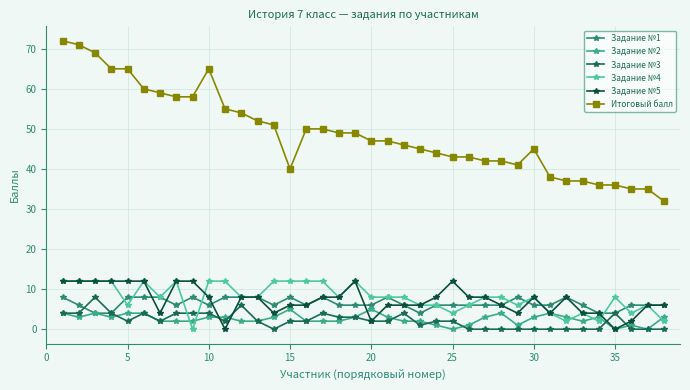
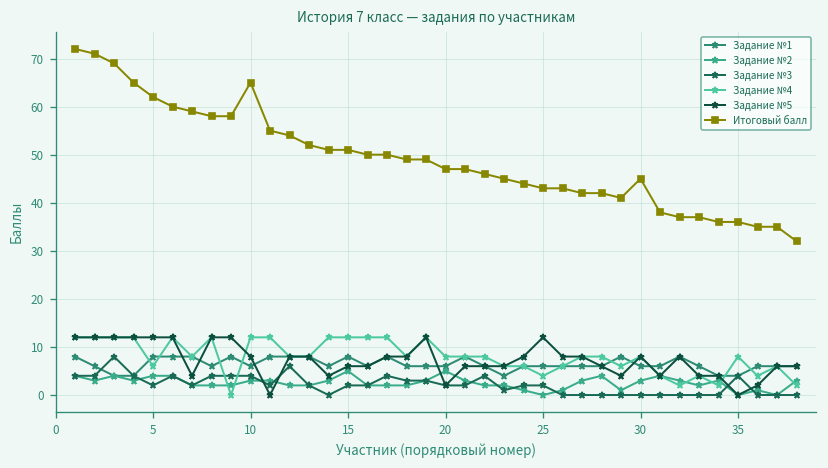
Итоговый балл, 5: 65 -> 62
Итоговый балл, 15: 40 -> 51
